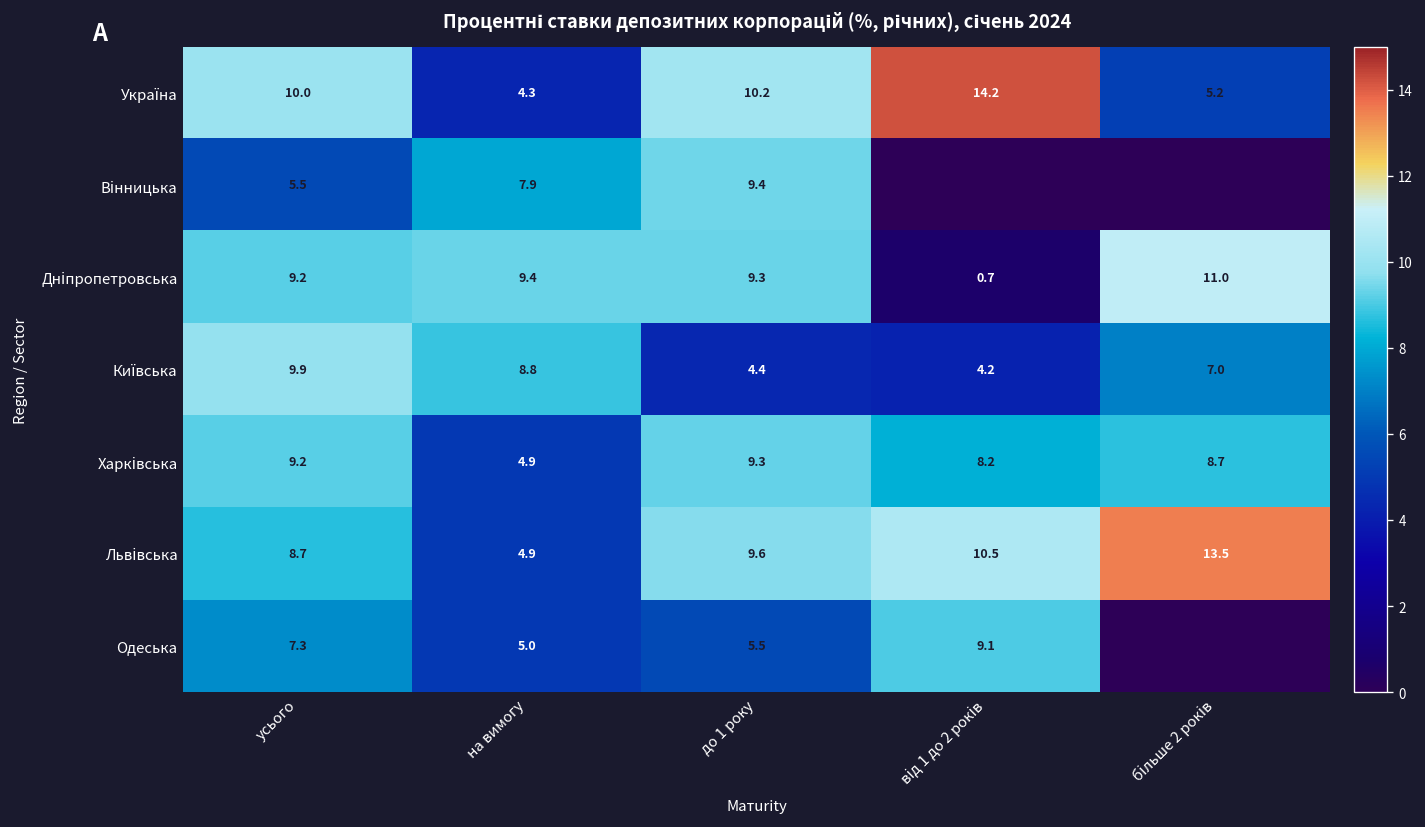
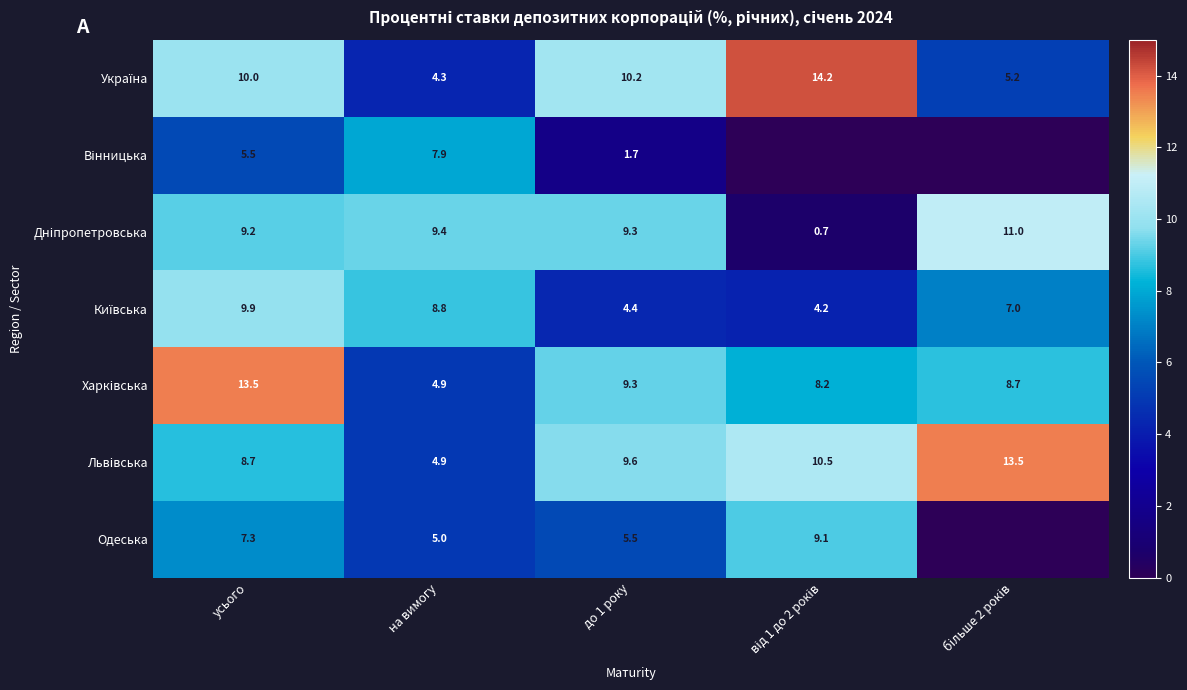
Вінницька, до 1 року: 9.4 -> 1.7
Харківська, усього: 9.2 -> 13.5
